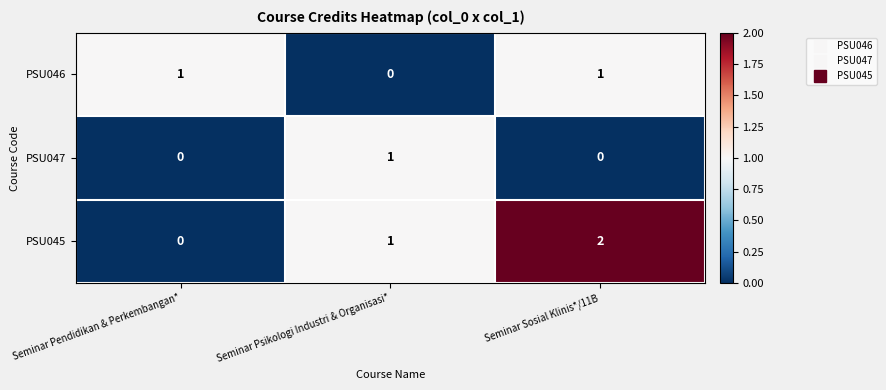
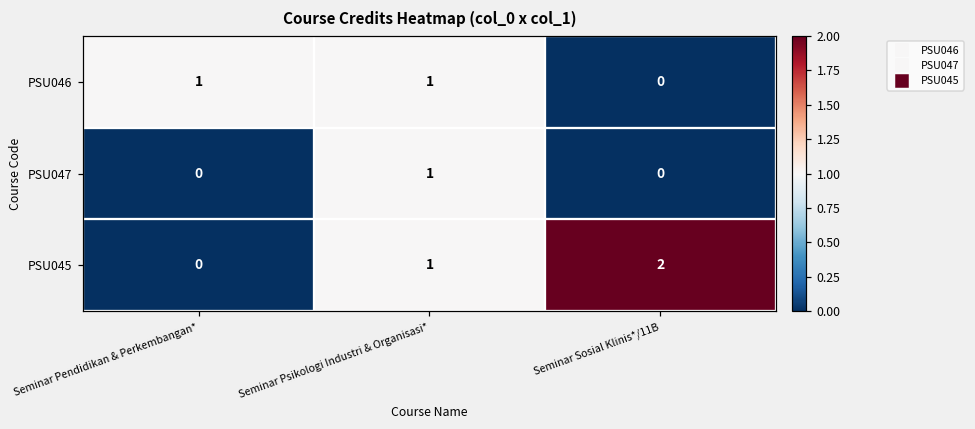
PSU046, Seminar Psikologi Industri & Organisasi*: 0 -> 1
PSU046, Seminar Sosial Klinis*/11B: 1 -> 0
